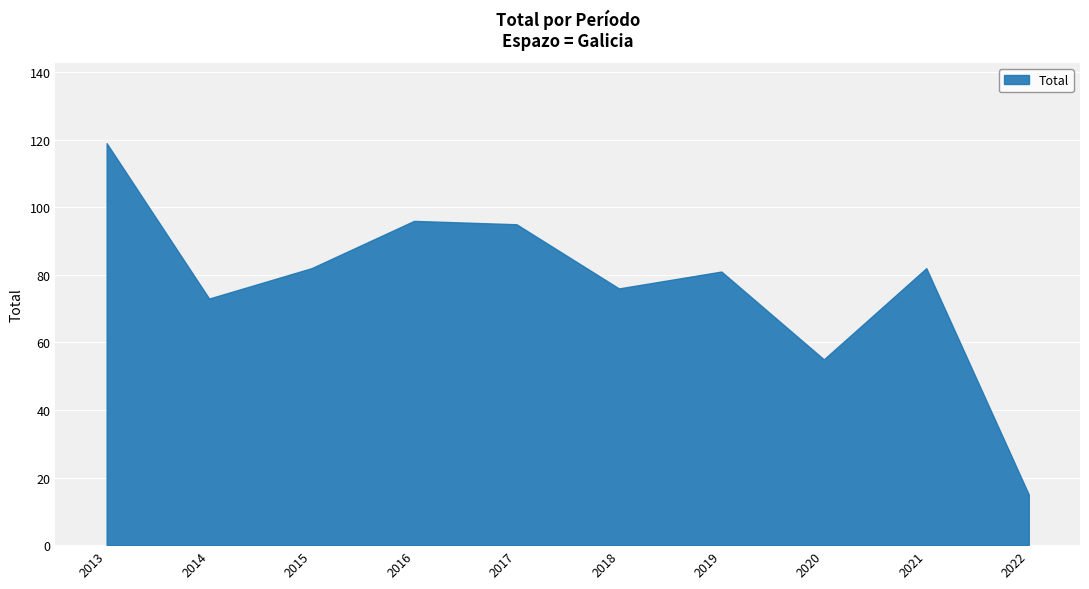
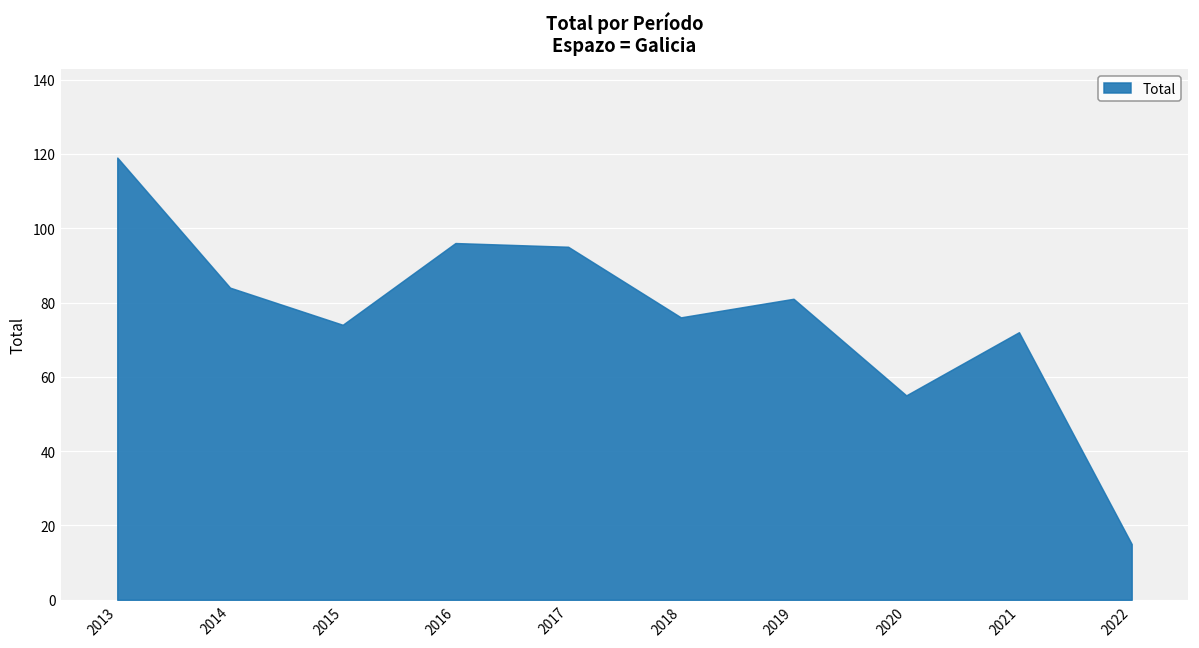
2014: 73 -> 84
2015: 82 -> 74
2021: 82 -> 72
